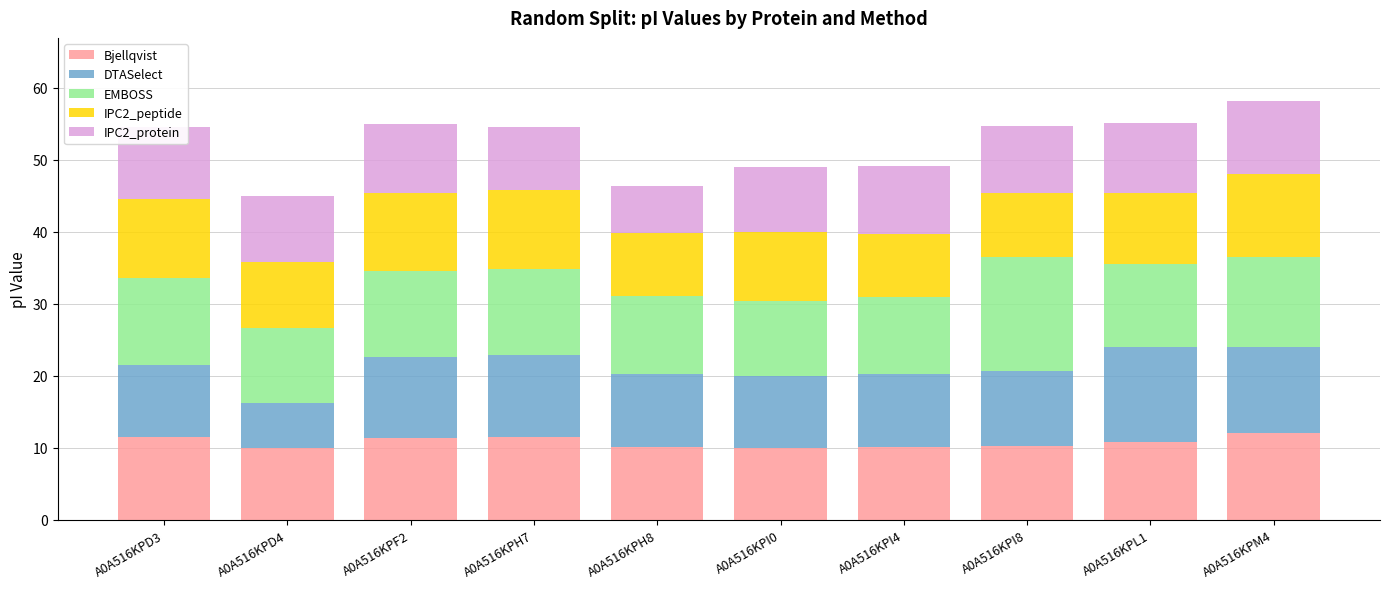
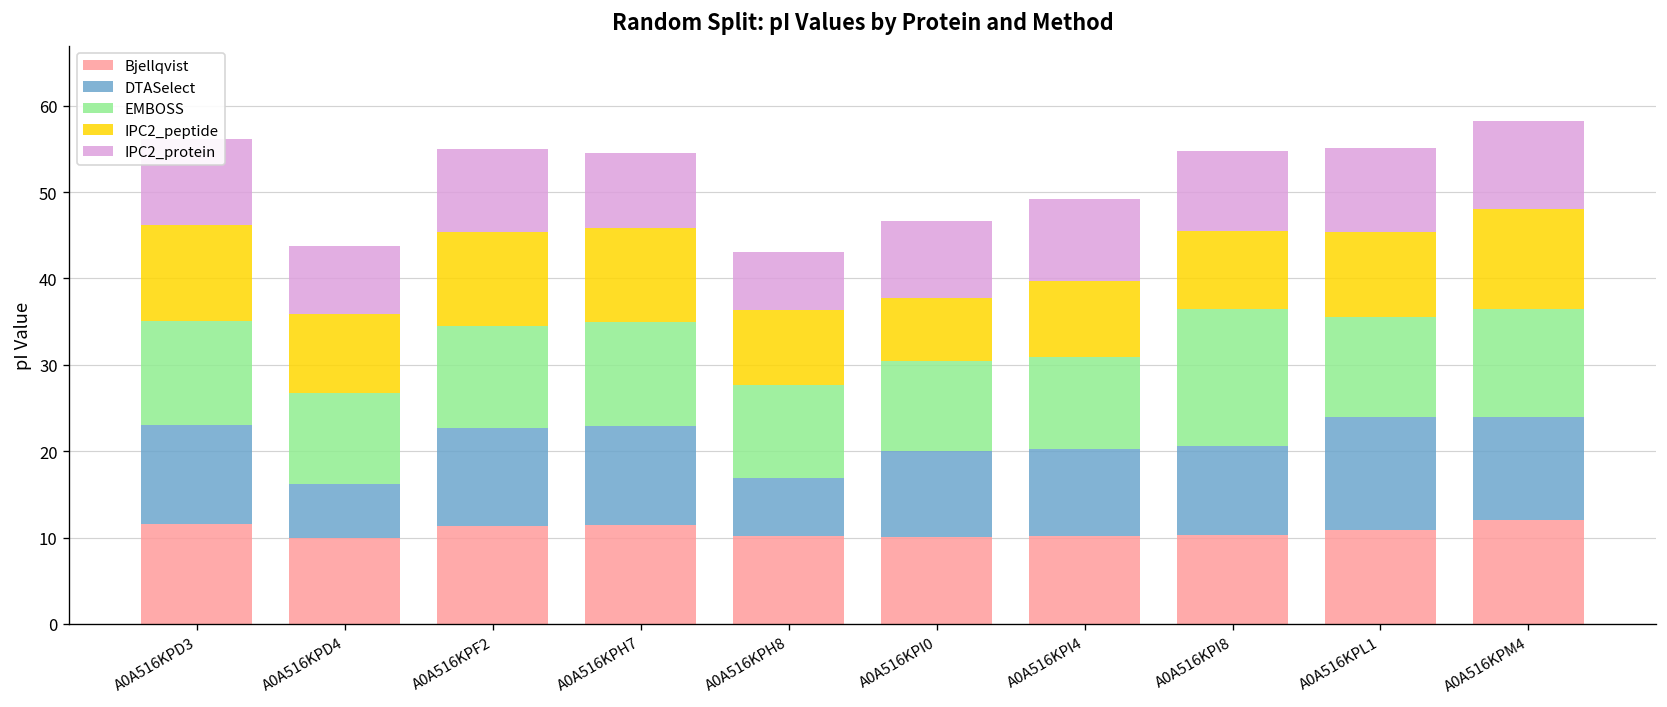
DTASelect, A0A516KPD3: 10 -> 12
IPC2_protein, A0A516KPD4: 9 -> 8
DTASelect, A0A516KPH8: 10 -> 7
IPC2_peptide, A0A516KPI0: 10 -> 7
